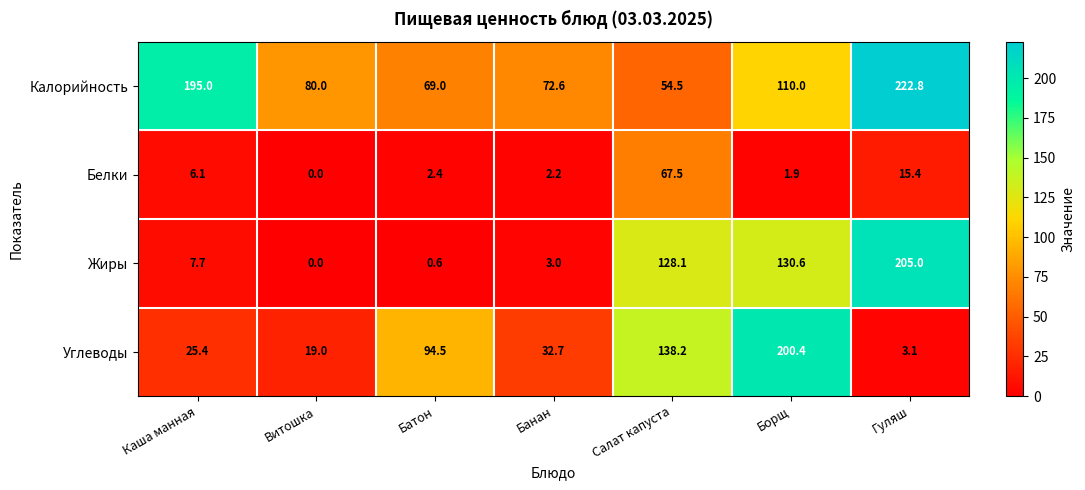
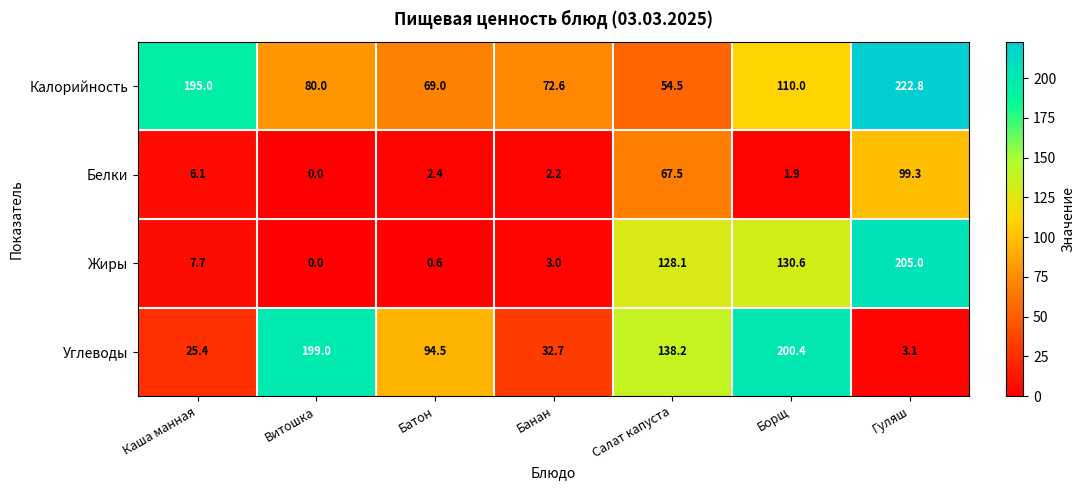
Белки, Гуляш: 15.4 -> 99.3
Углеводы, Витошка: 19.0 -> 199.0
